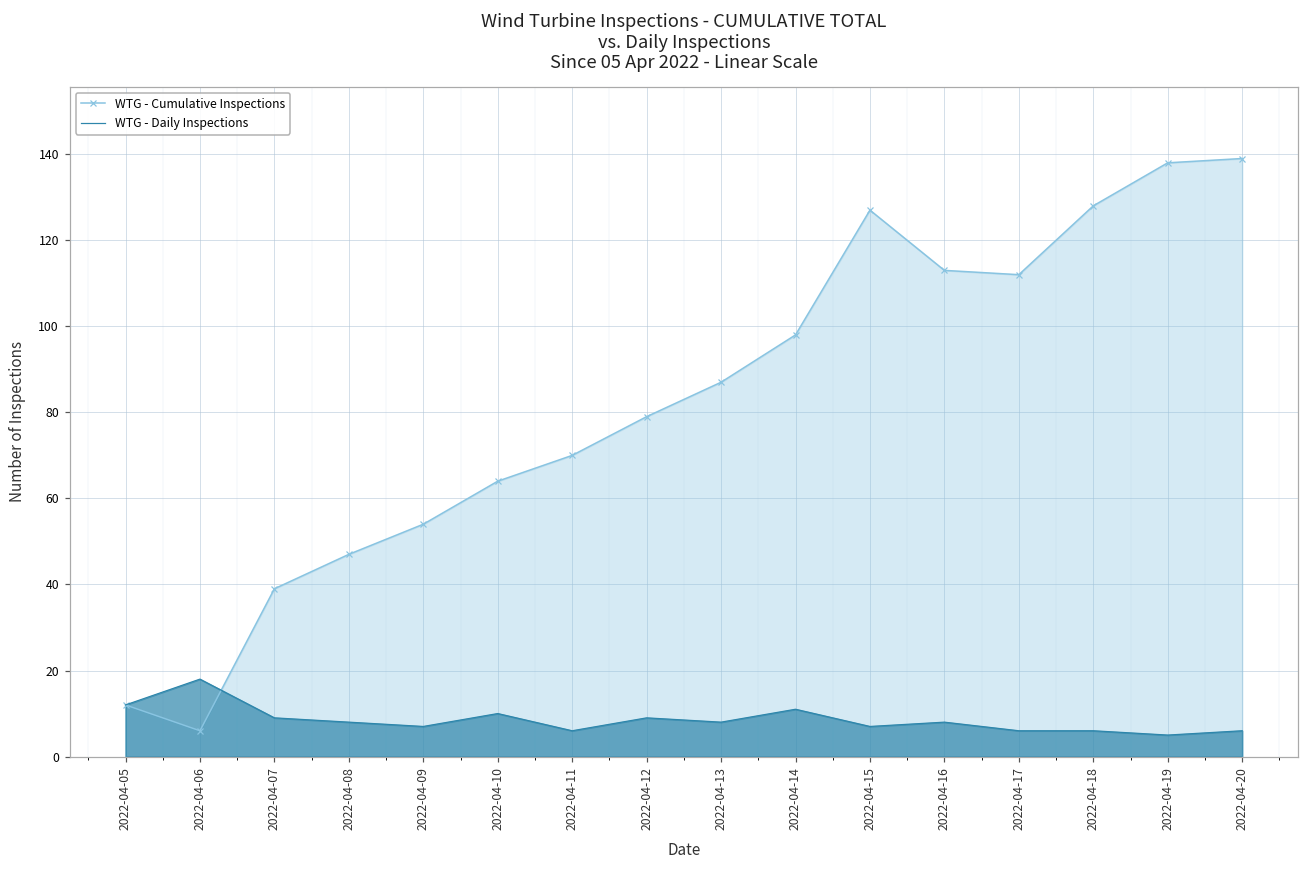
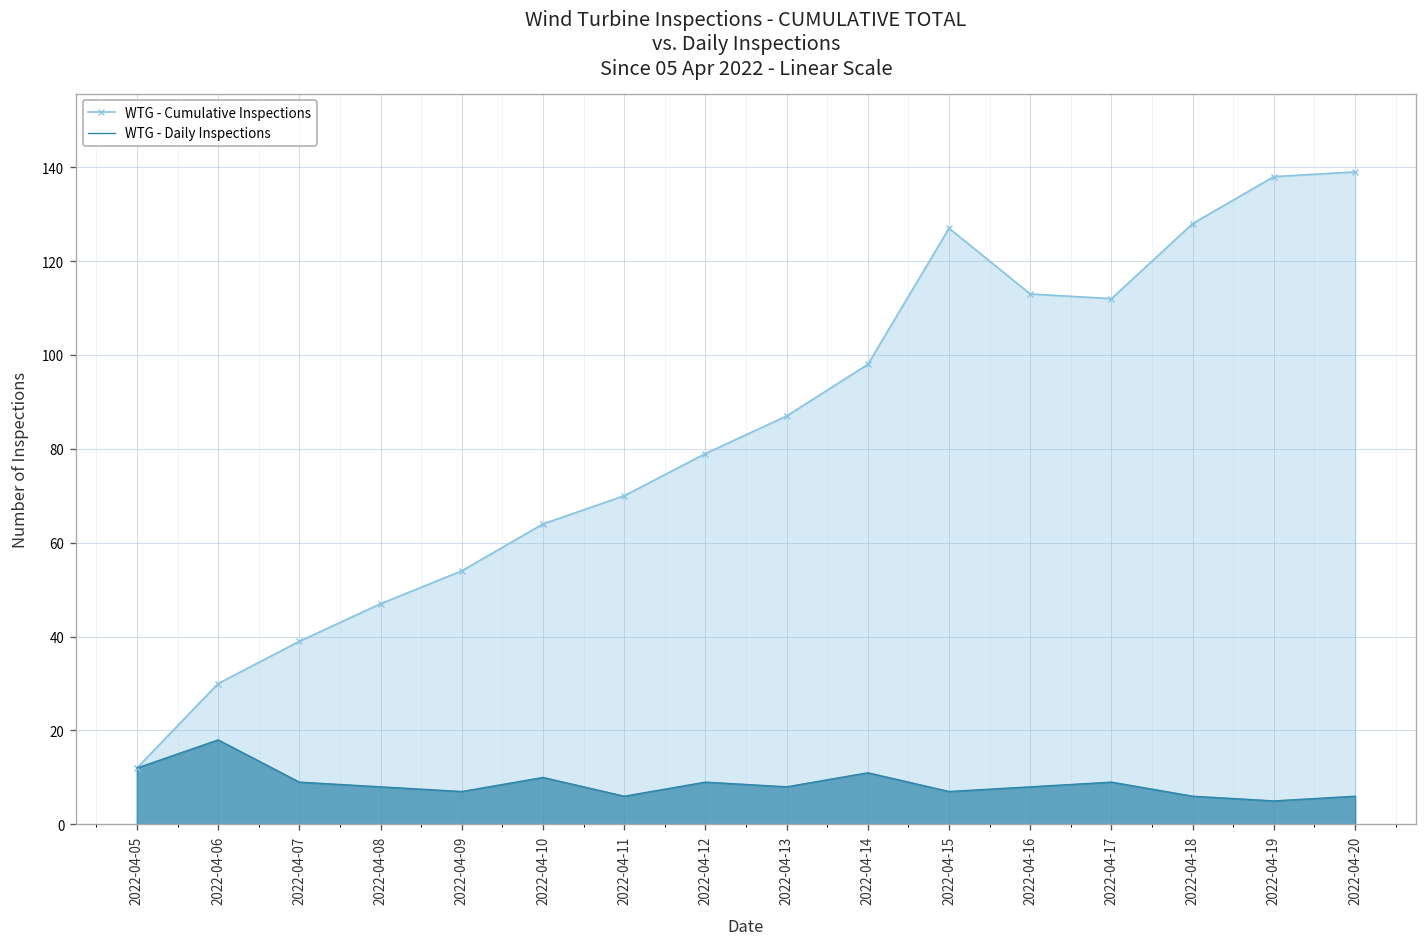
WTG - Cumulative Inspections, 2022-04-06: 6 -> 30
WTG - Daily Inspections, 2022-04-17: 6 -> 9
